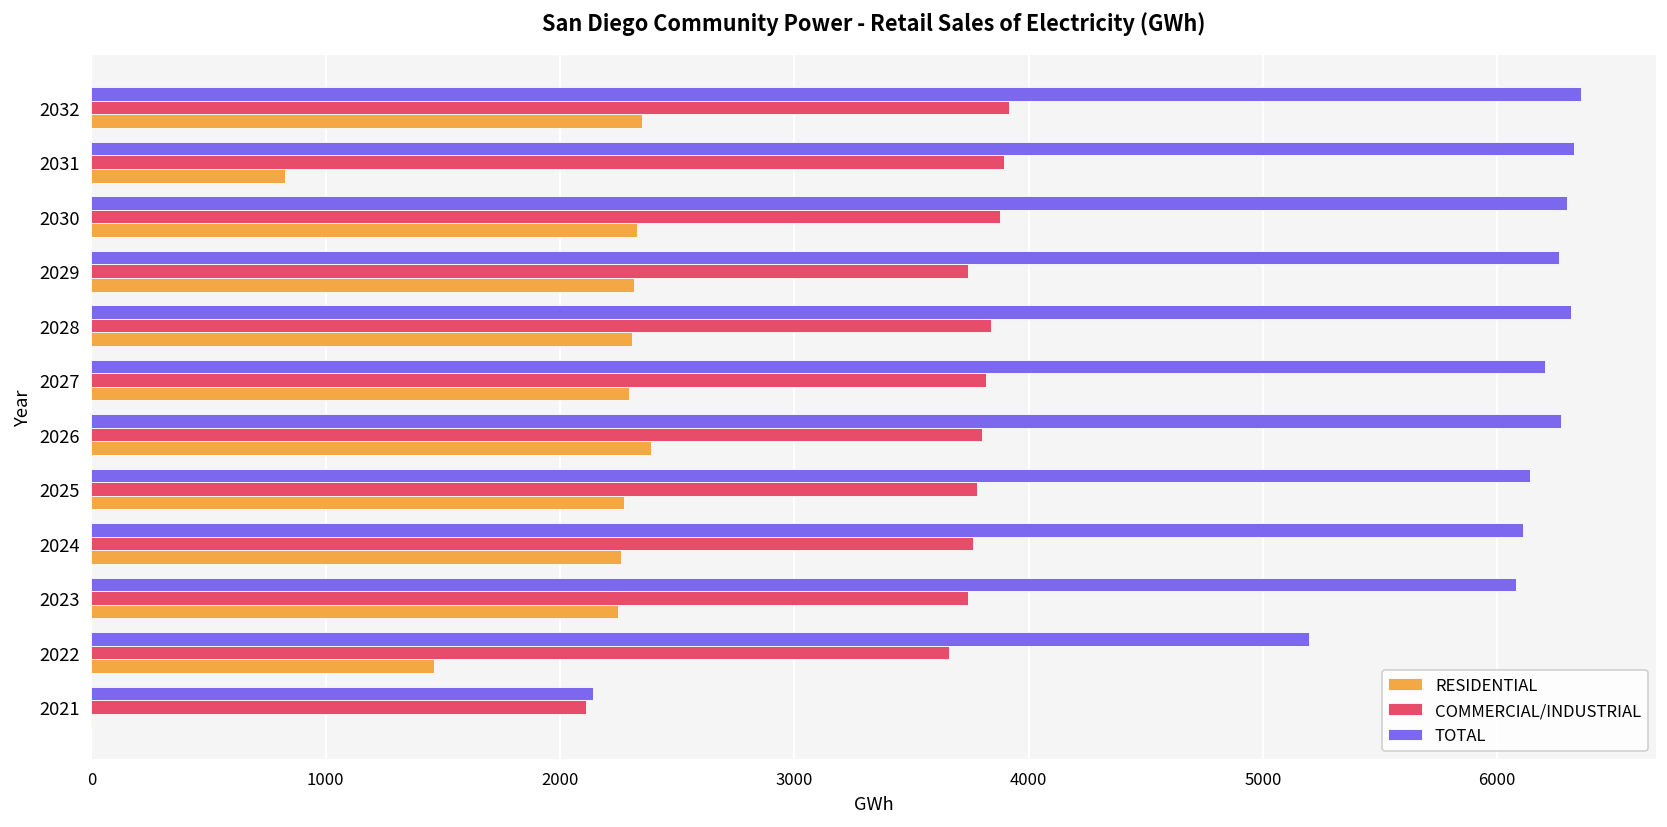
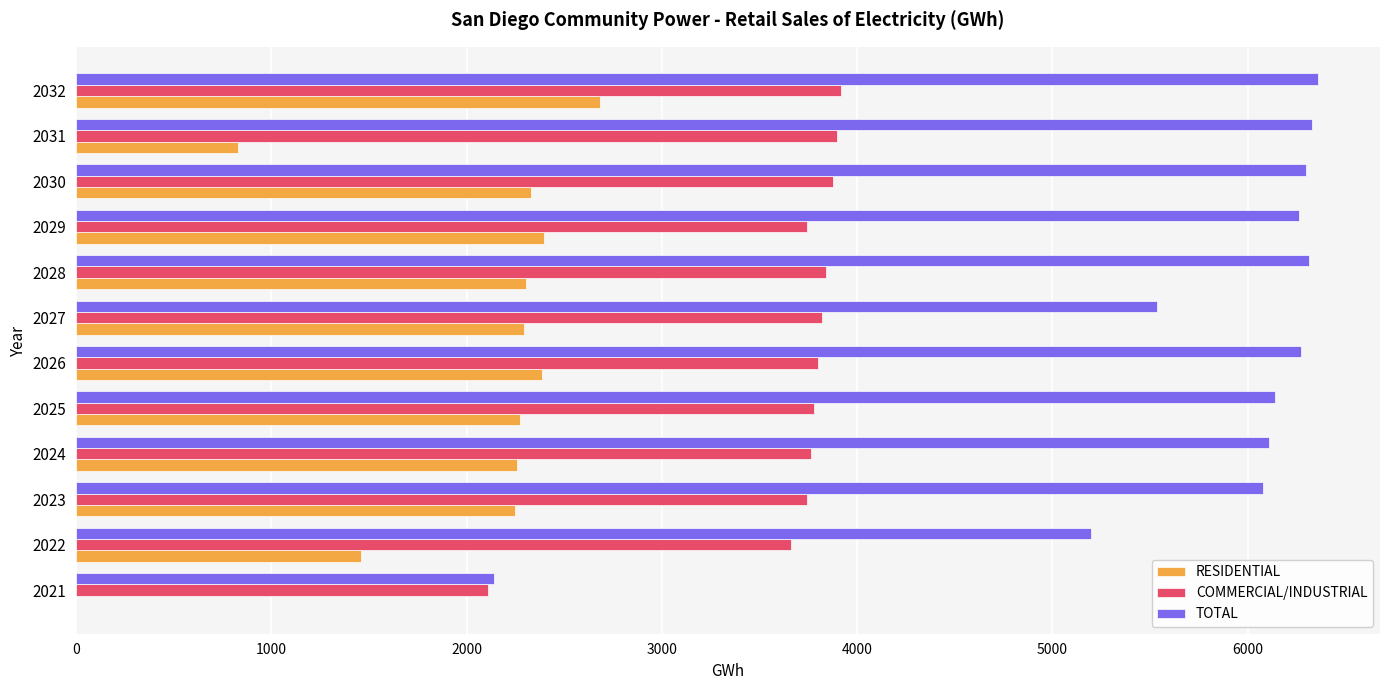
RESIDENTIAL, 2032: 2350 -> 2680
RESIDENTIAL, 2029: 2320 -> 2400
TOTAL, 2027: 6200 -> 5540
